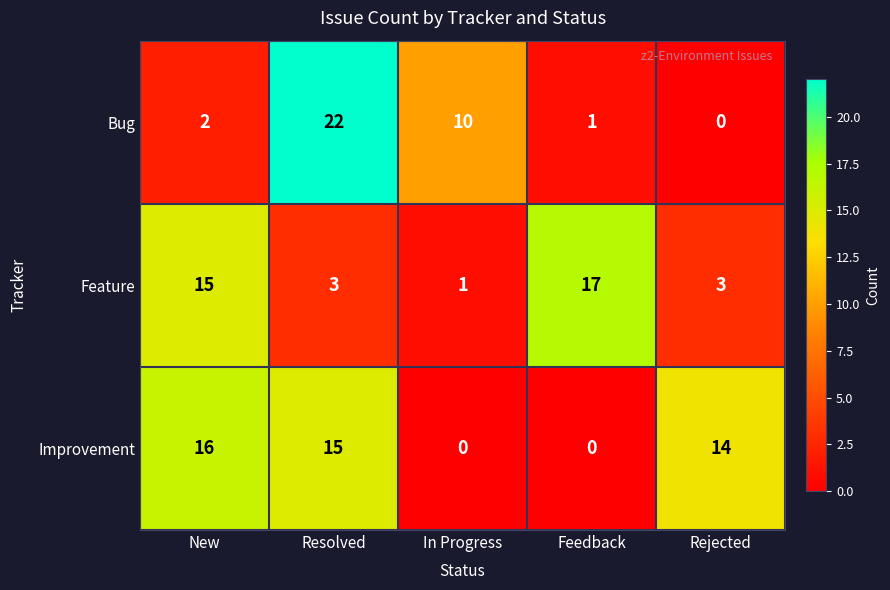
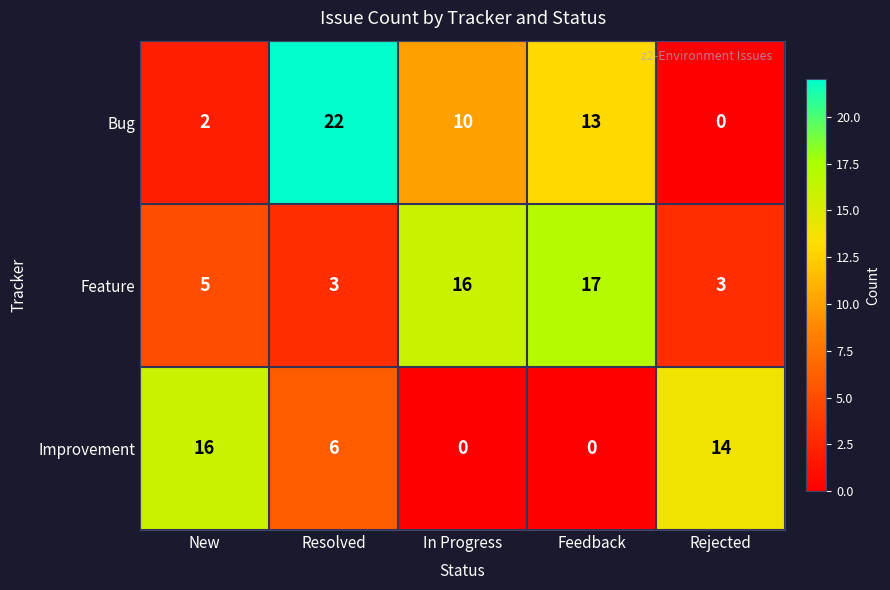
Bug, Feedback: 1 -> 13
Feature, New: 15 -> 5
Feature, In Progress: 1 -> 16
Improvement, Resolved: 15 -> 6
